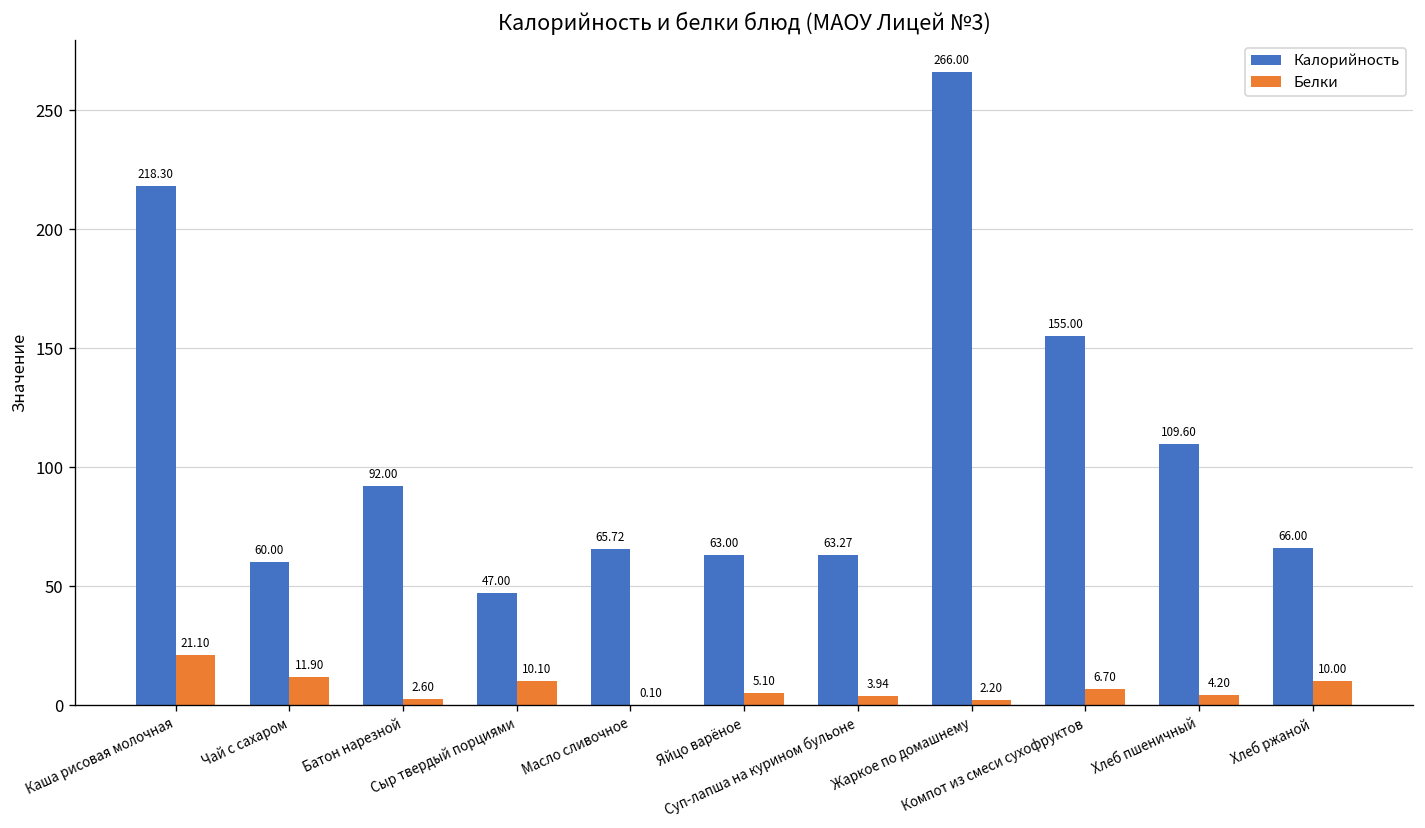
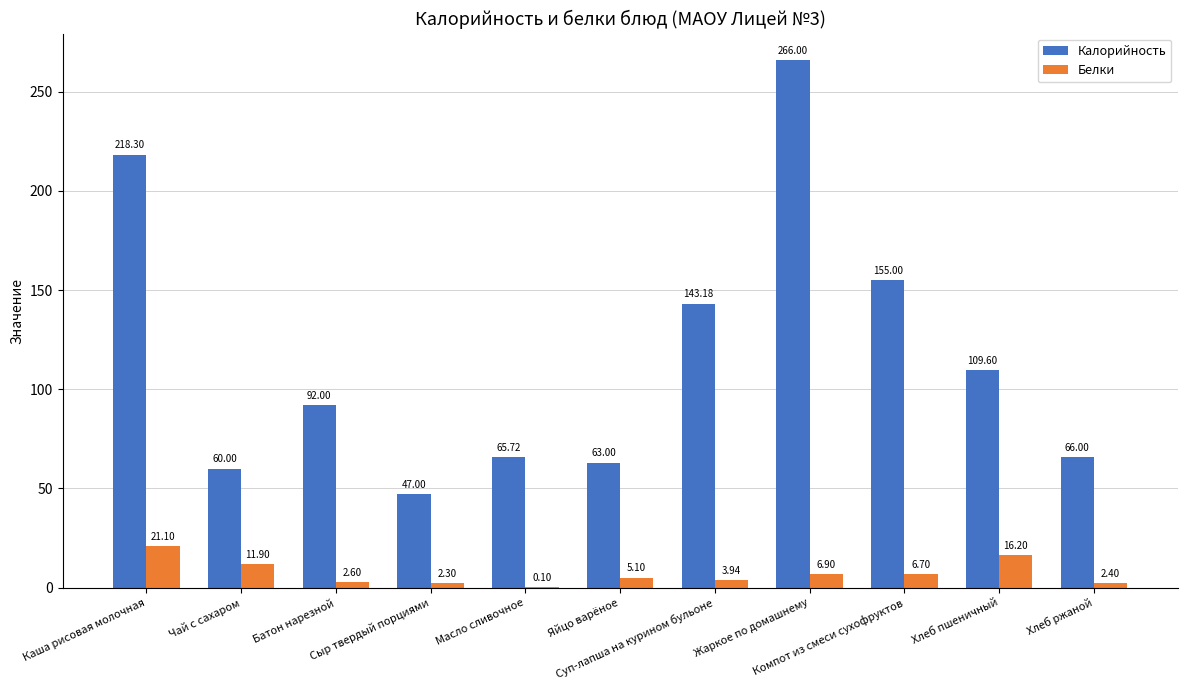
Белки, Сыр твердый порциями: 10.10 -> 2.30
Калорийность, Суп-лапша на курином бульоне: 63.27 -> 143.18
Белки, Жаркое по домашнему: 2.20 -> 6.90
Белки, Хлеб пшеничный: 4.20 -> 16.20
Белки, Хлеб ржаной: 10.00 -> 2.40
